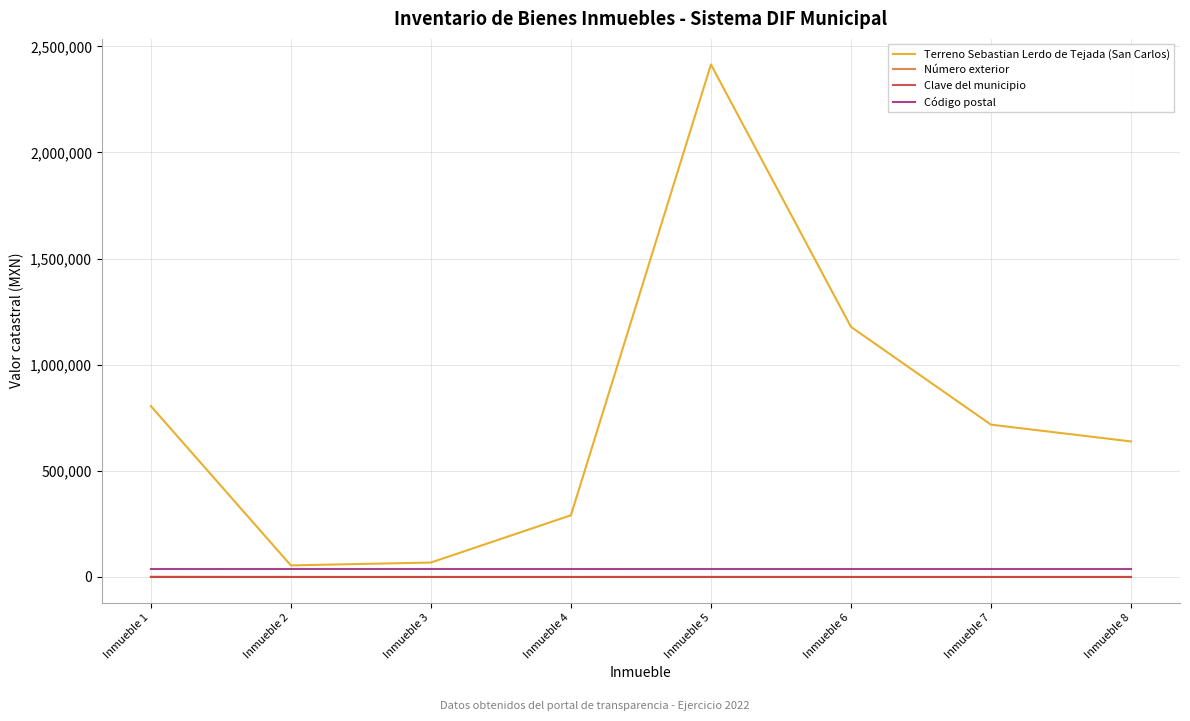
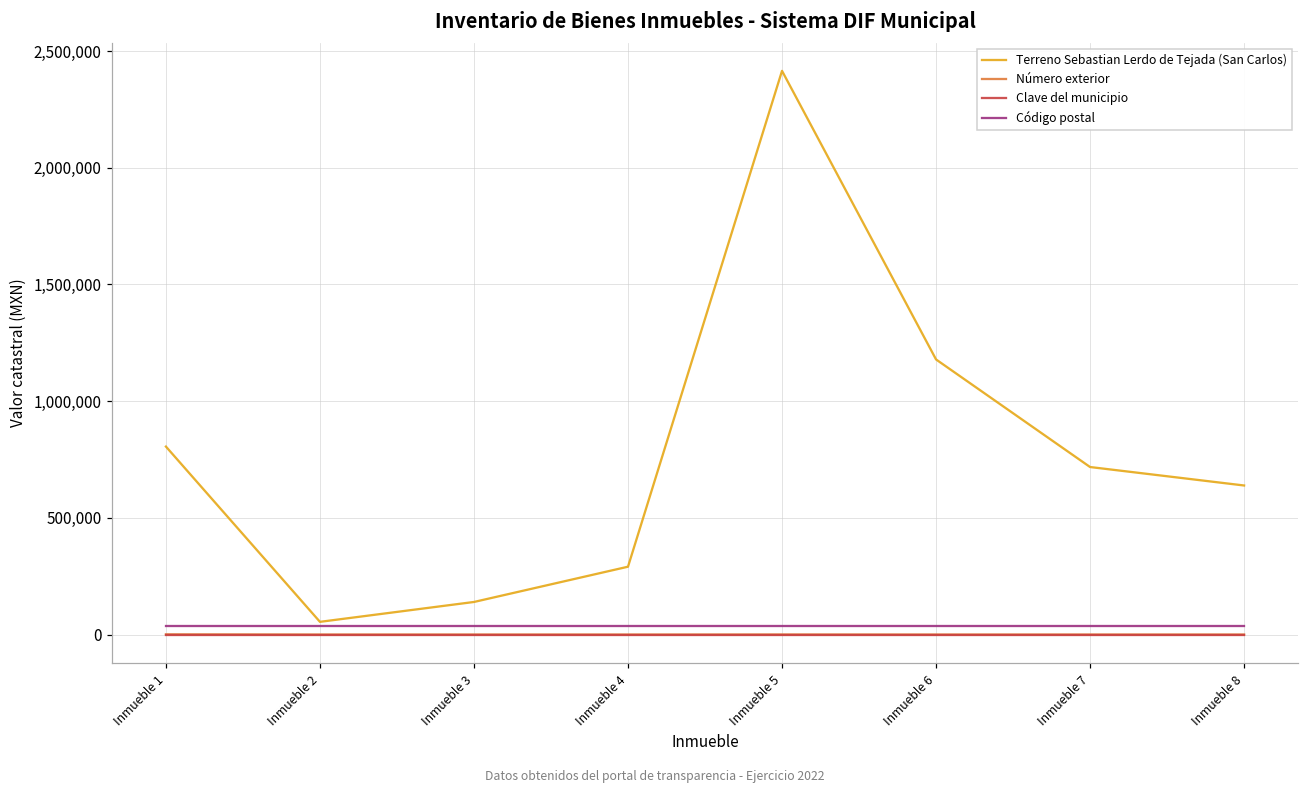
Terreno Sebastian Lerdo de Tejada (San Carlos), Inmueble 3: 70,000 -> 140,000
